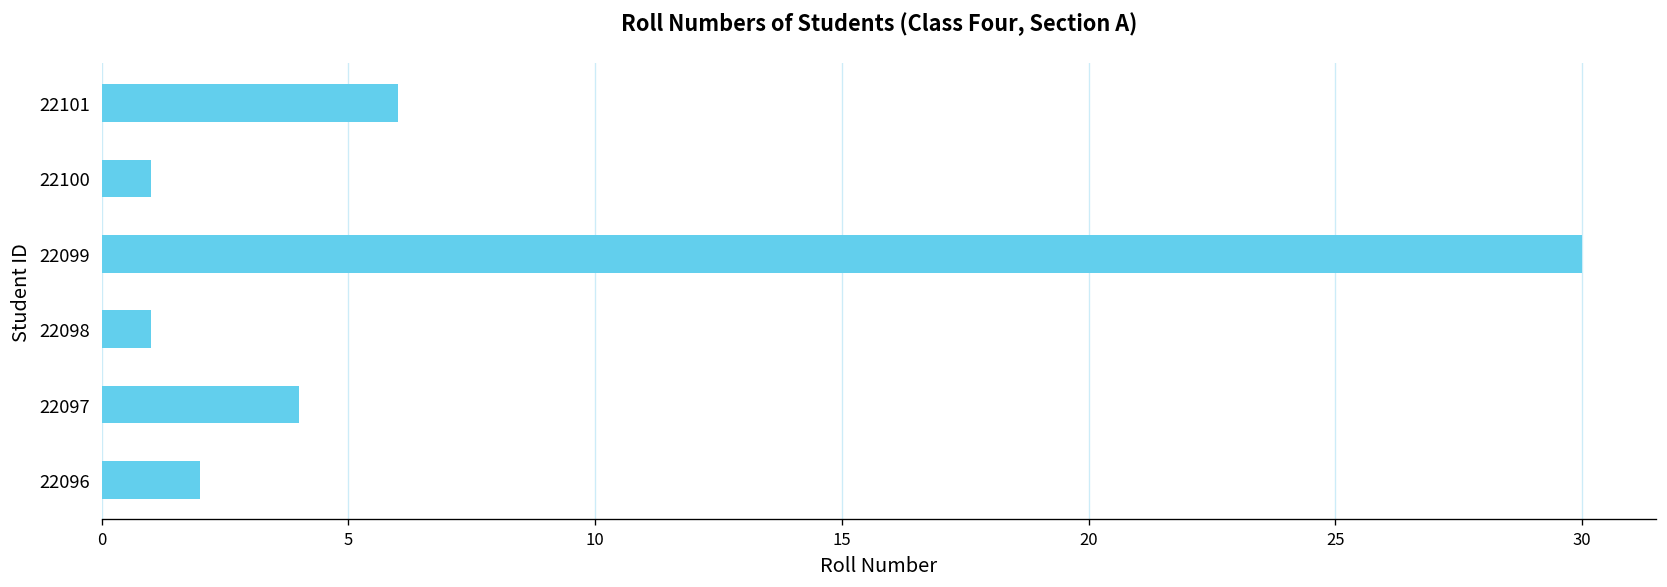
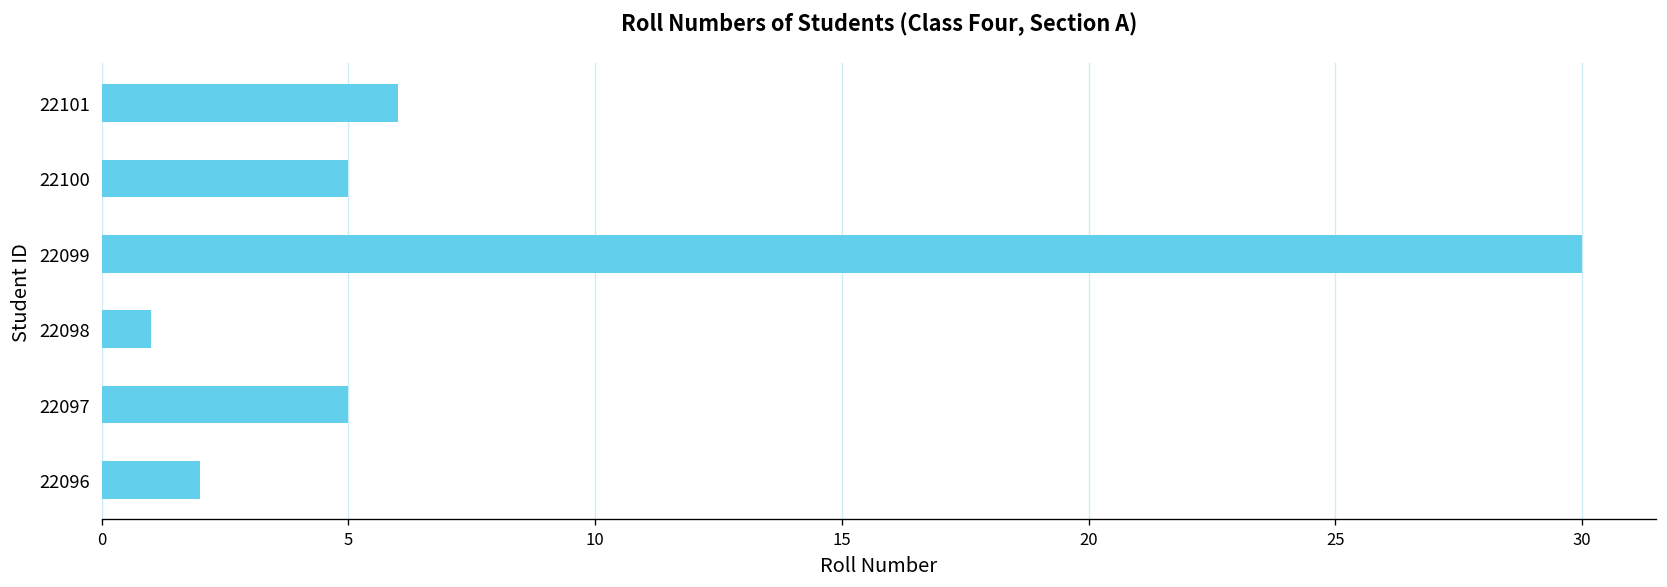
22100: 1 -> 5
22097: 4 -> 5
